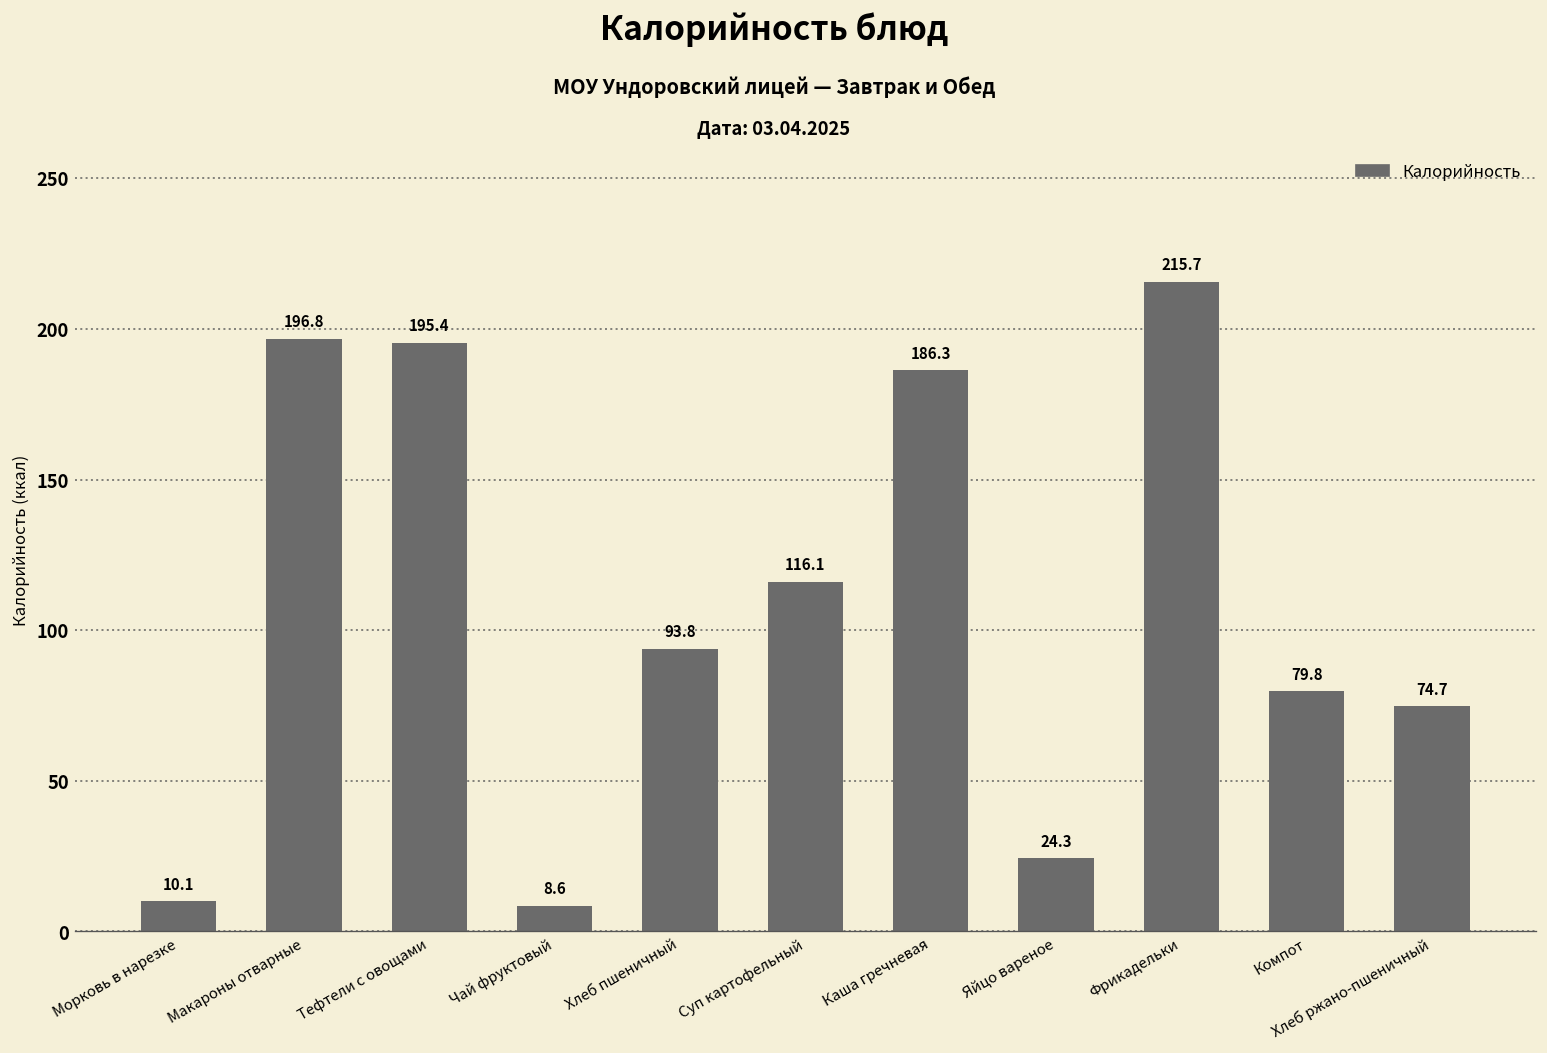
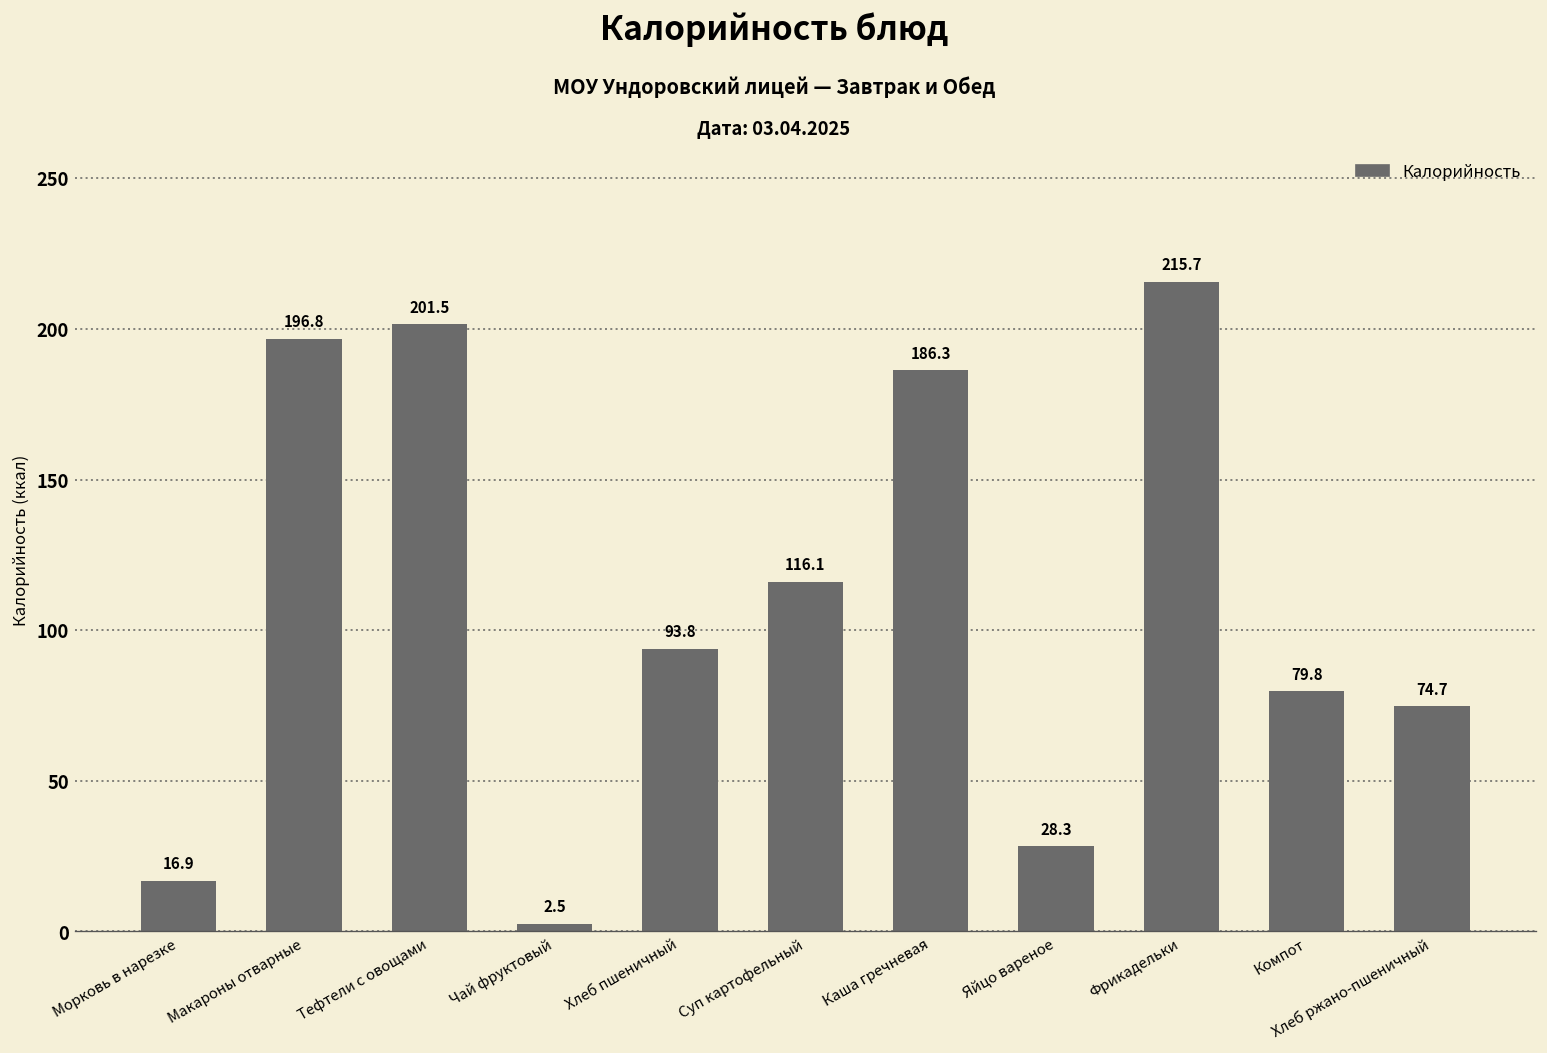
Морковь в нарезке: 10.1 -> 16.9
Тефтели с овощами: 195.4 -> 201.5
Чай фруктовый: 8.6 -> 2.5
Яйцо вареное: 24.3 -> 28.3
